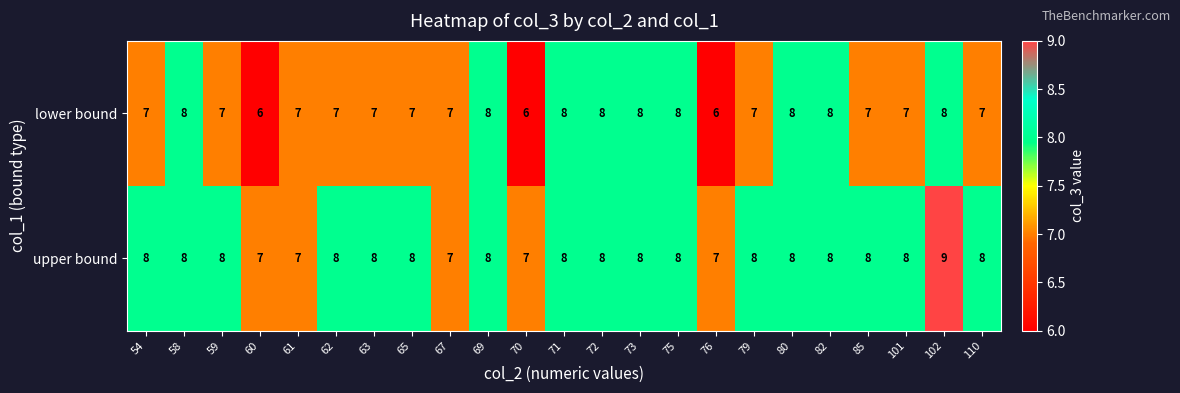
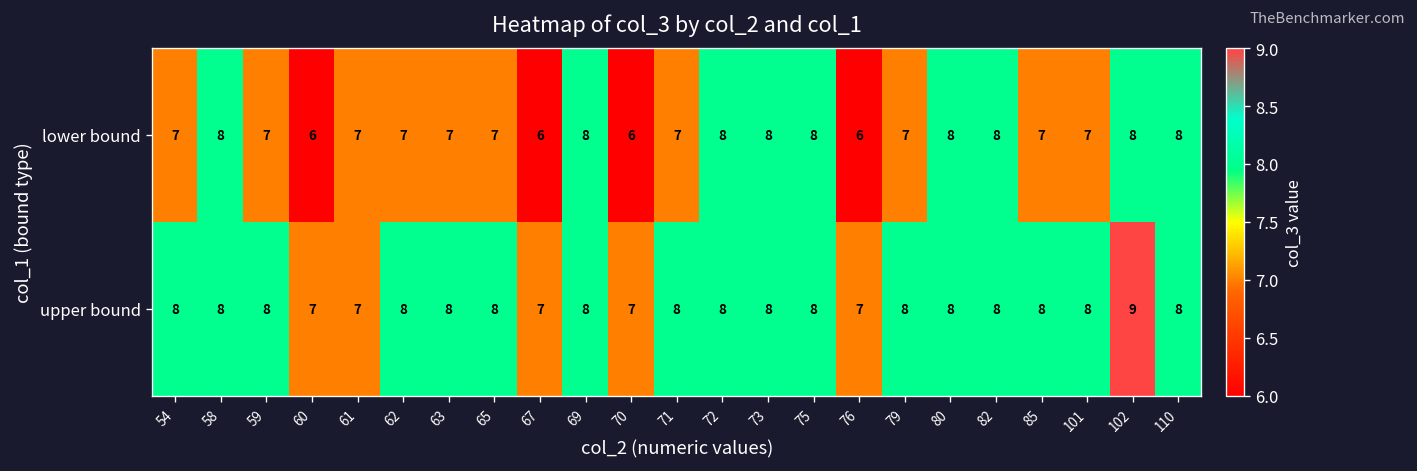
lower bound, 67: 7 -> 6
lower bound, 71: 8 -> 7
lower bound, 110: 7 -> 8
